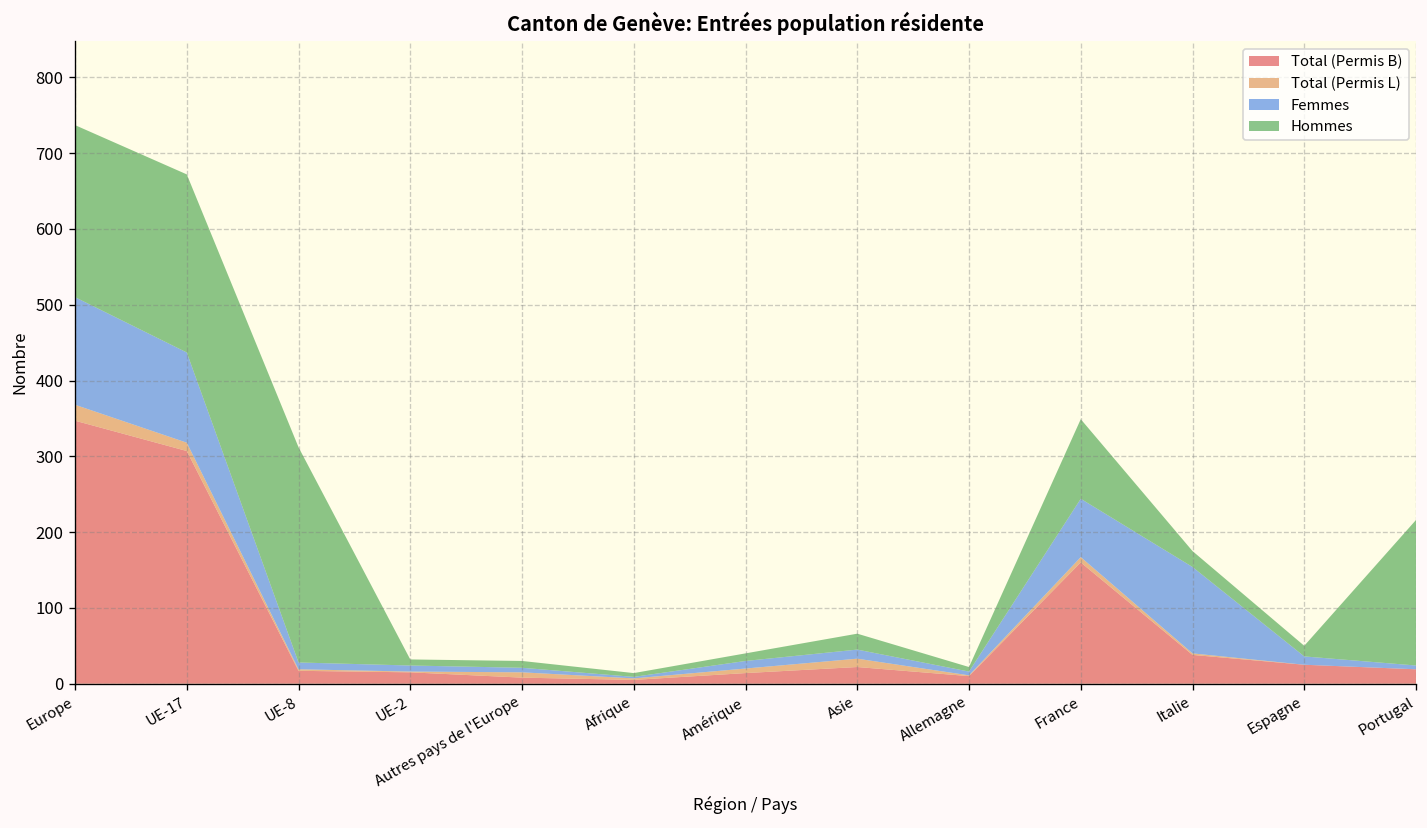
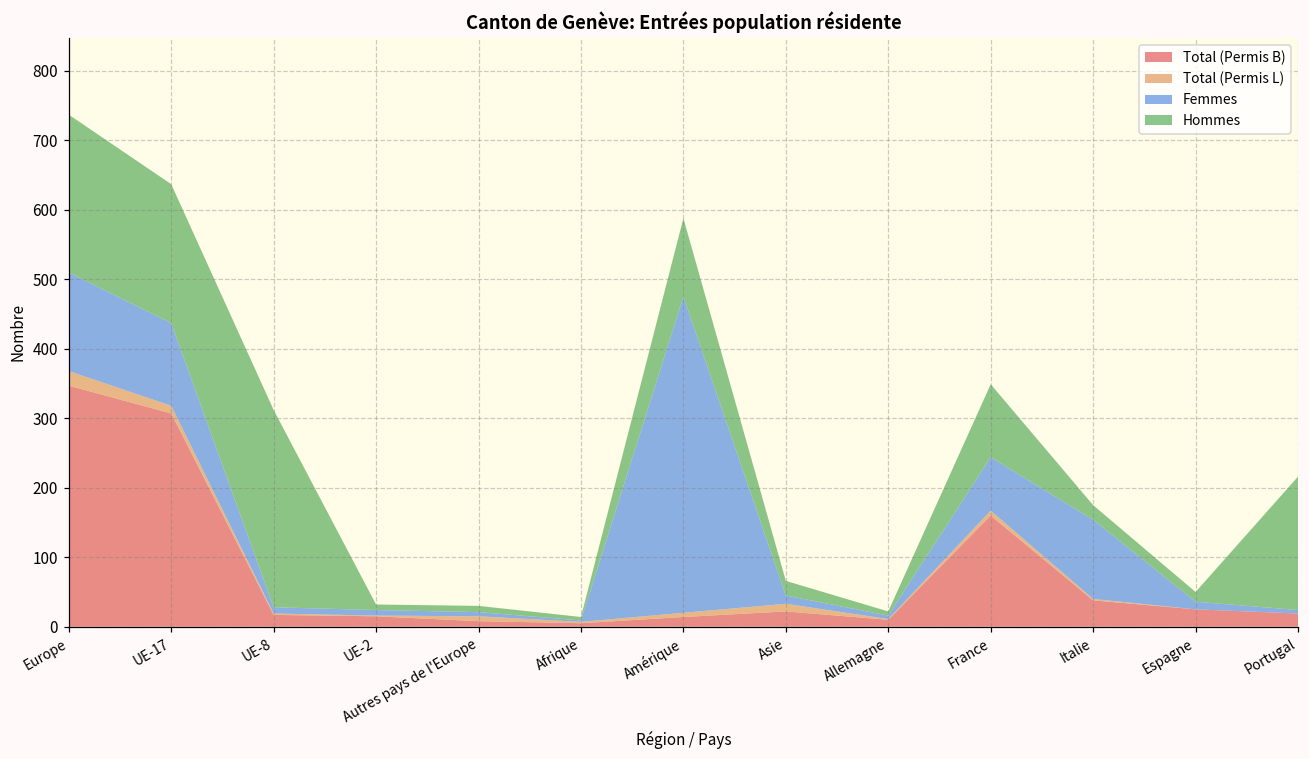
Hommes, UE-17: 240 -> 200
Femmes, Amérique: 10 -> 460
Hommes, Amérique: 10 -> 110
